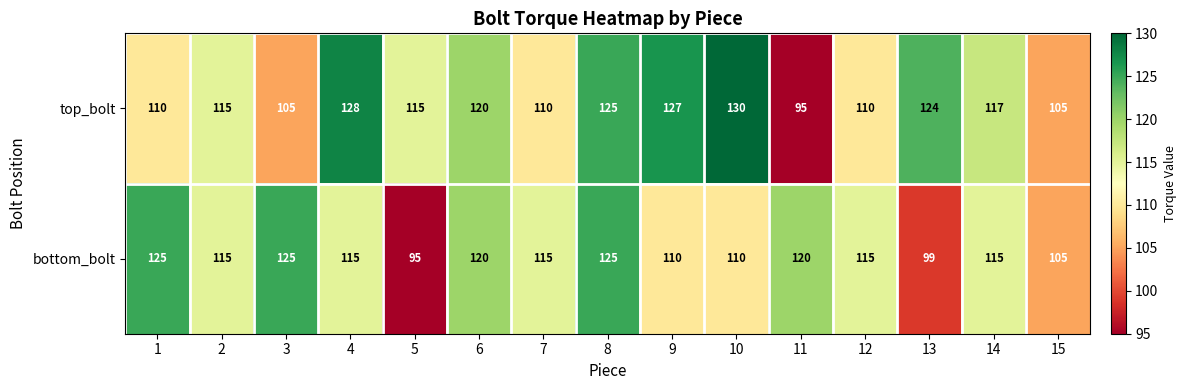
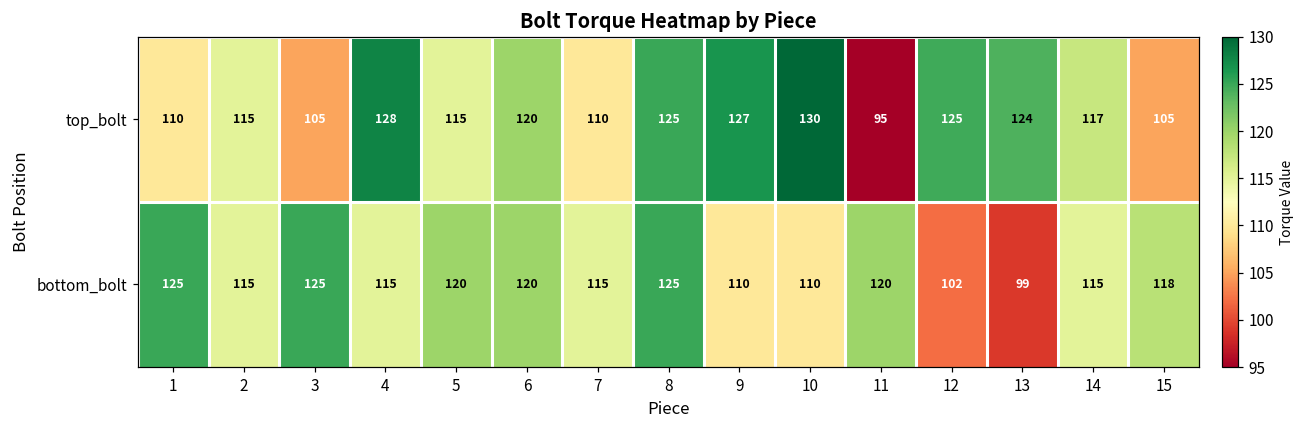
top_bolt, 12: 110 -> 125
bottom_bolt, 5: 95 -> 120
bottom_bolt, 12: 115 -> 102
bottom_bolt, 15: 105 -> 118
